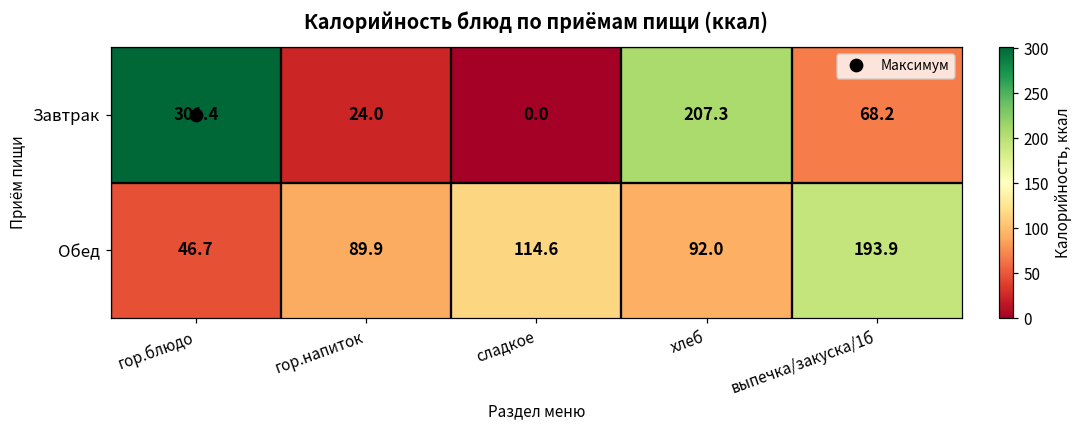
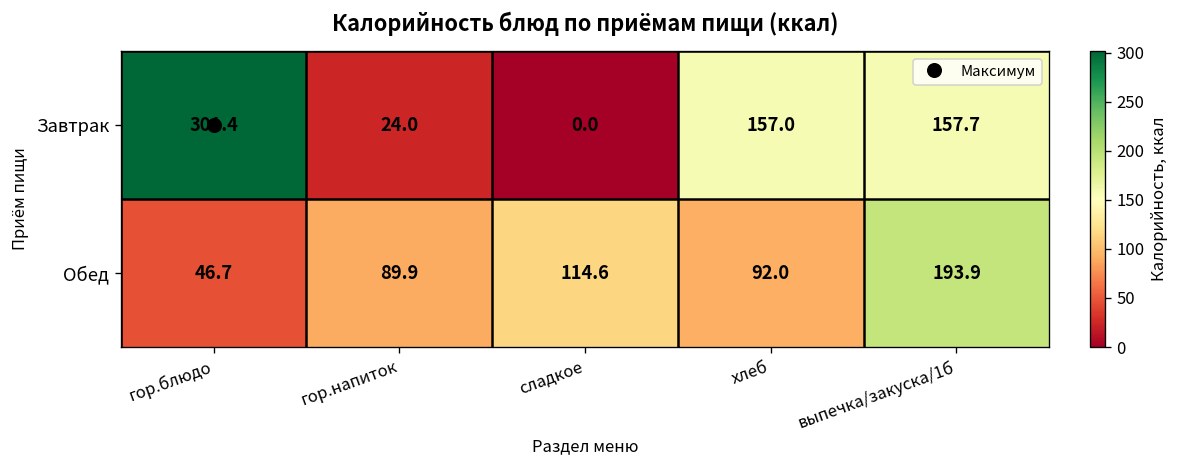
Завтрак, хлеб: 207.3 -> 157.0
Завтрак, выпечка/закуска/1б: 68.2 -> 157.7
